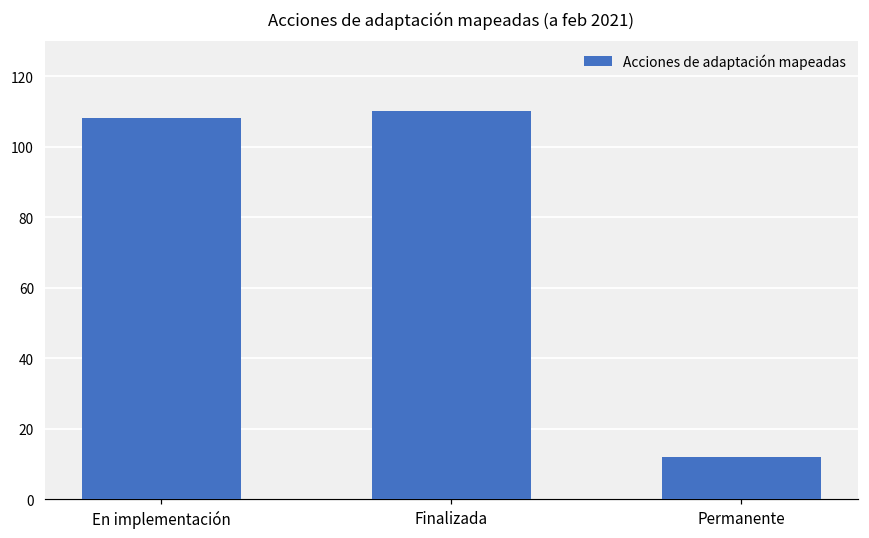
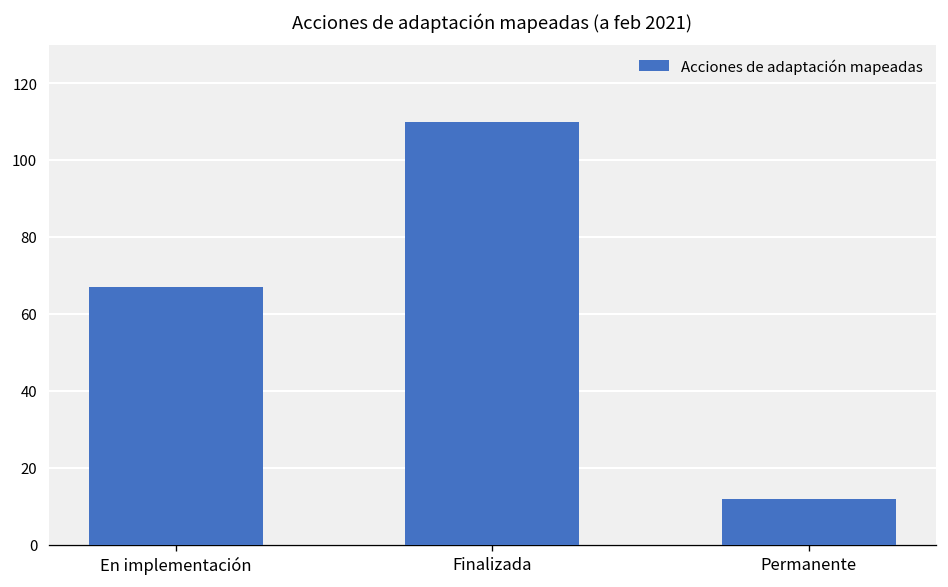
En implementación: 108 -> 67
